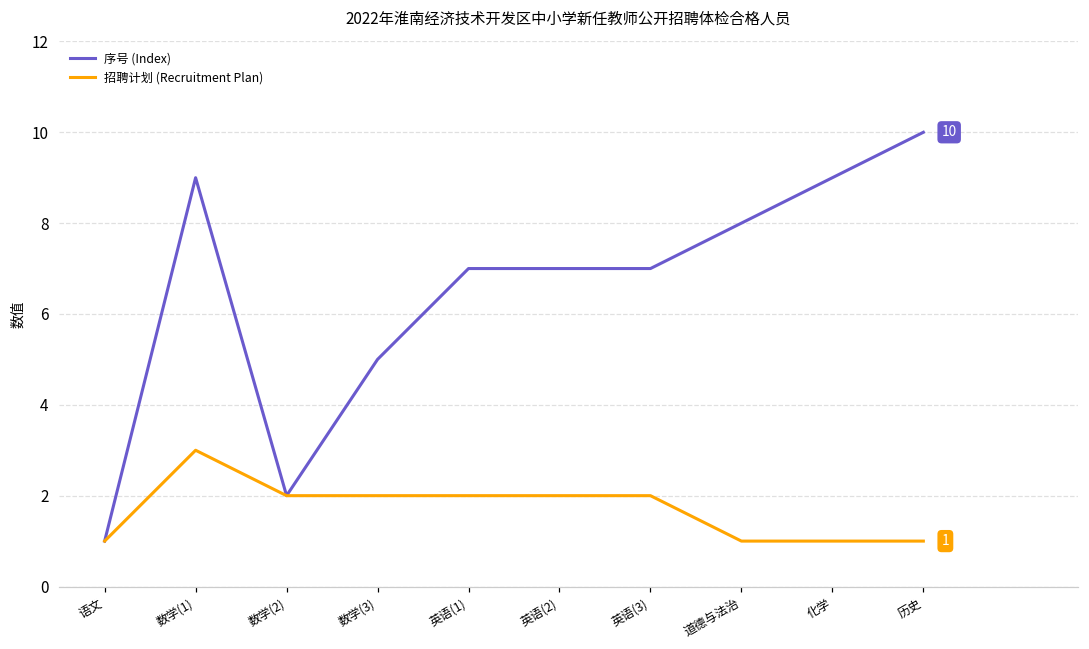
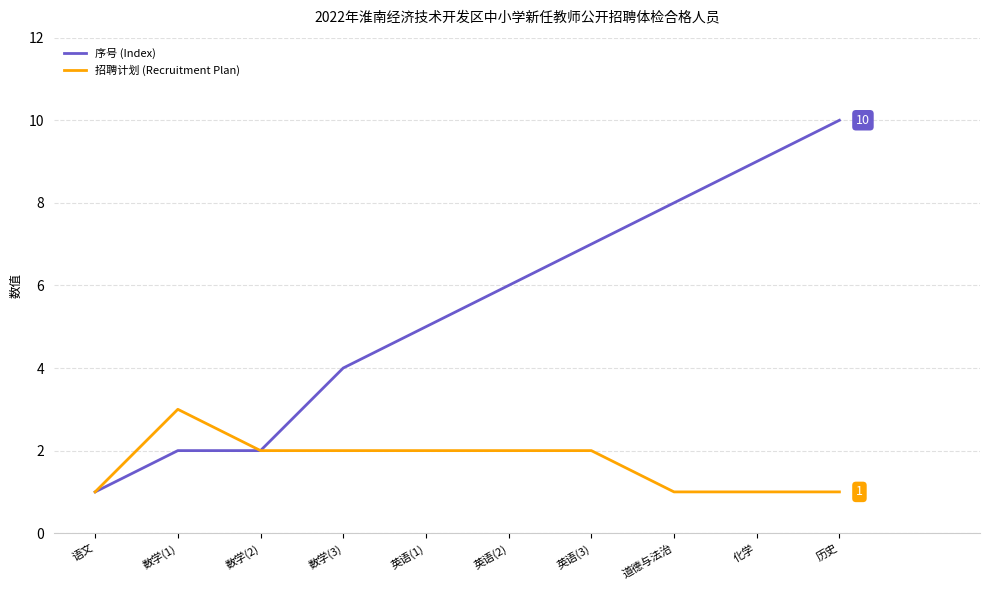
序号 (Index), 数学(1): 9 -> 2
序号 (Index), 数学(3): 5 -> 4
序号 (Index), 英语(1): 7 -> 5
序号 (Index), 英语(2): 7 -> 6
